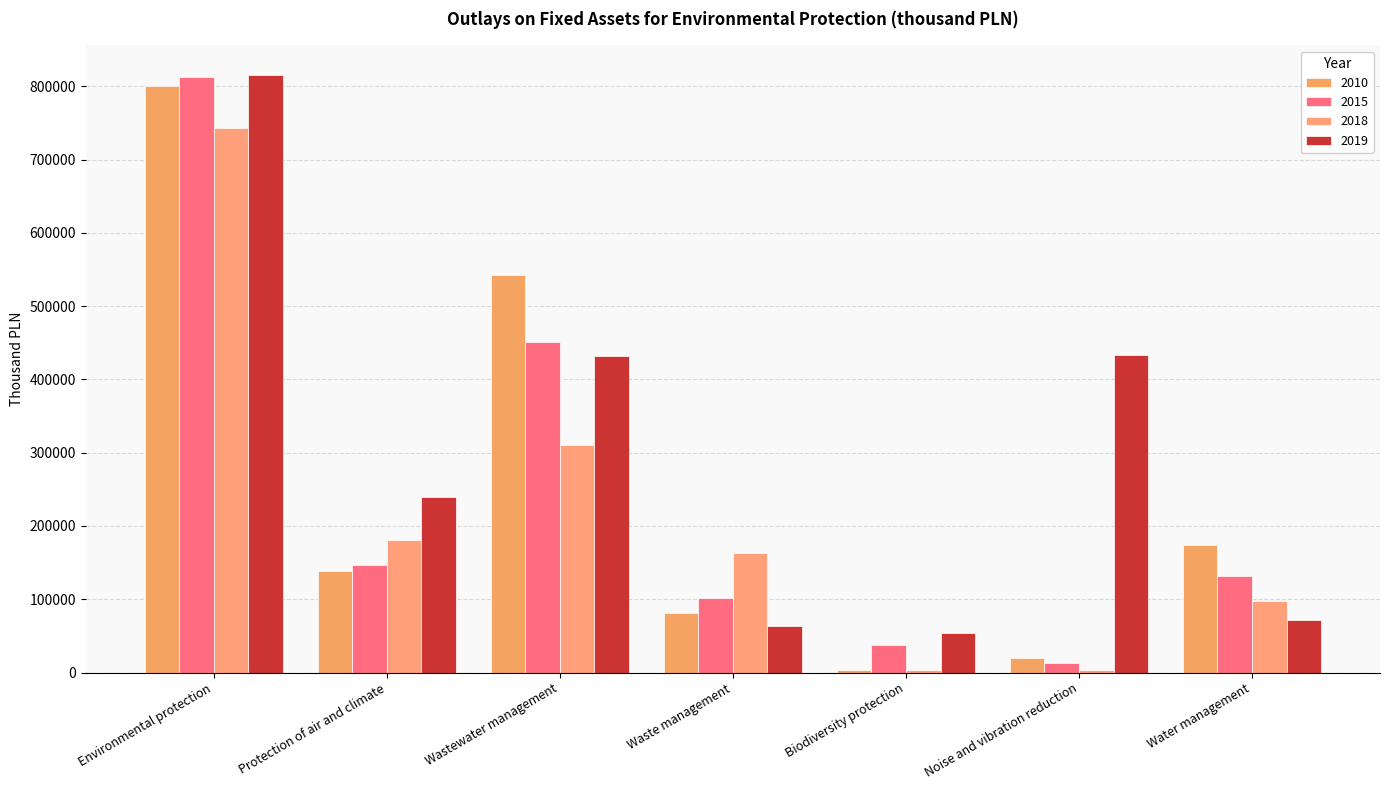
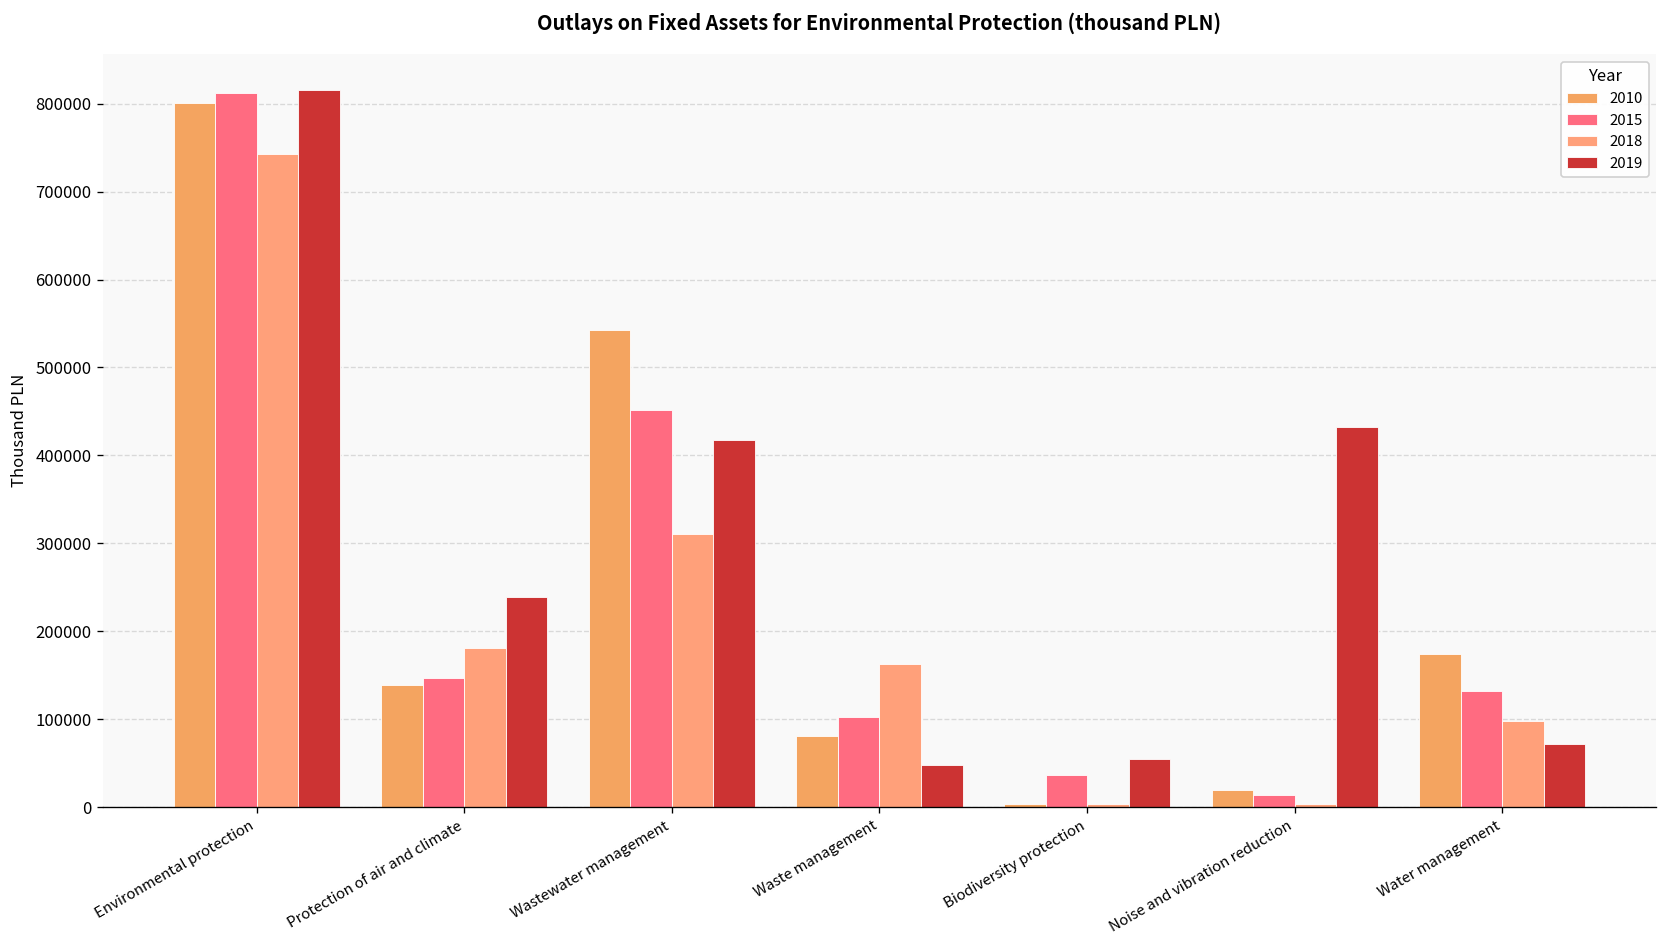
2019, Wastewater management: 430000 -> 420000
2019, Waste management: 60000 -> 50000
